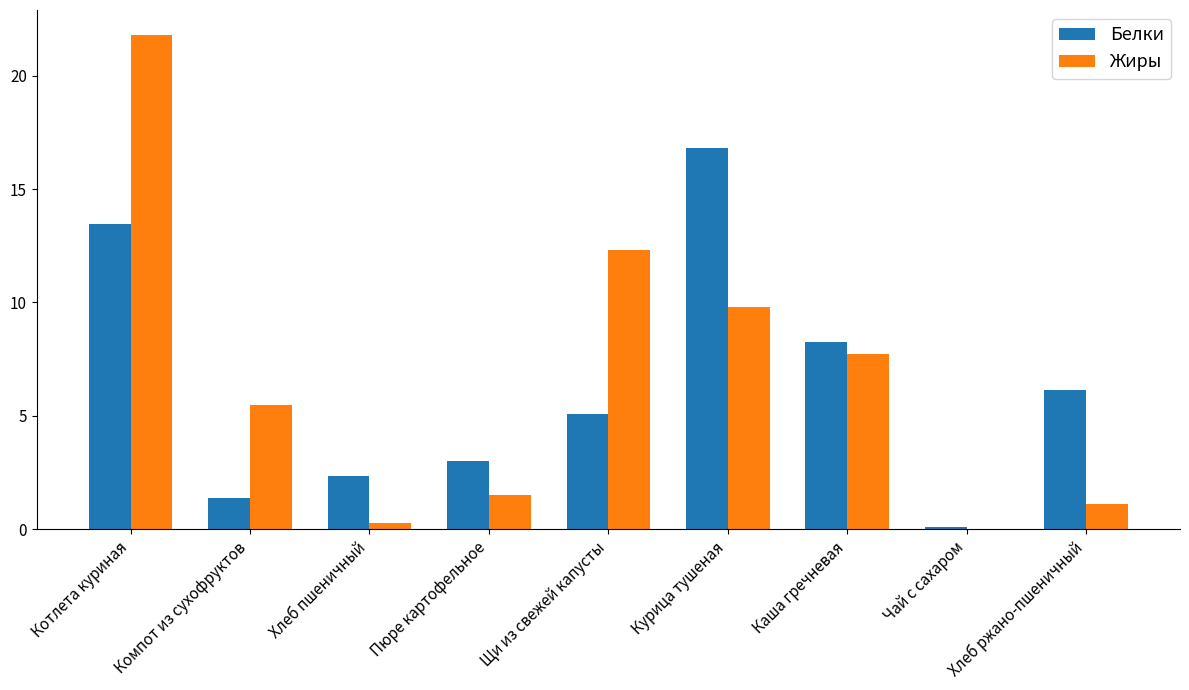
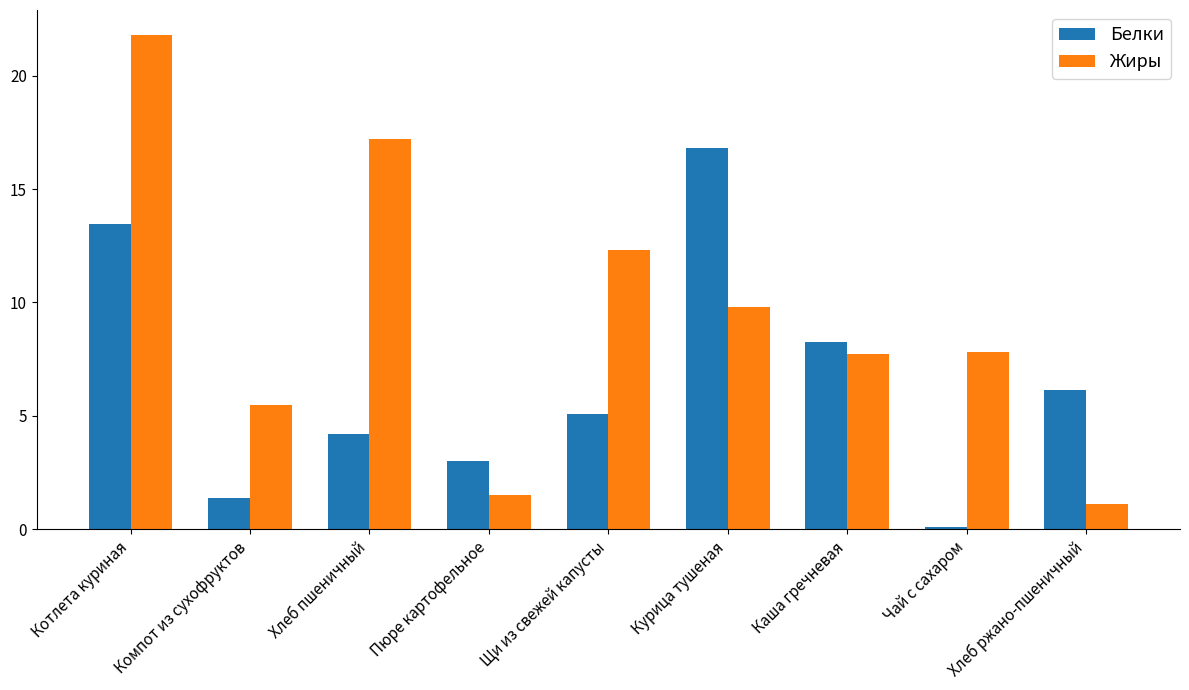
Белки, Хлеб пшеничный: 2.4 -> 4.2
Жиры, Хлеб пшеничный: 0.3 -> 17.2
Жиры, Чай с сахаром: 0.0 -> 7.8
